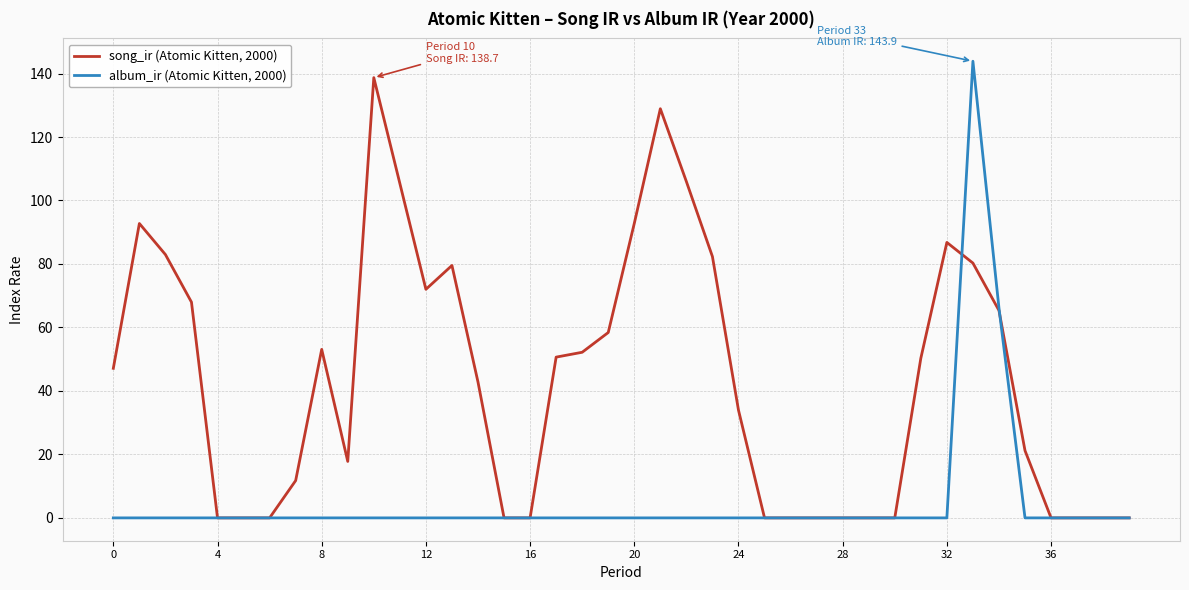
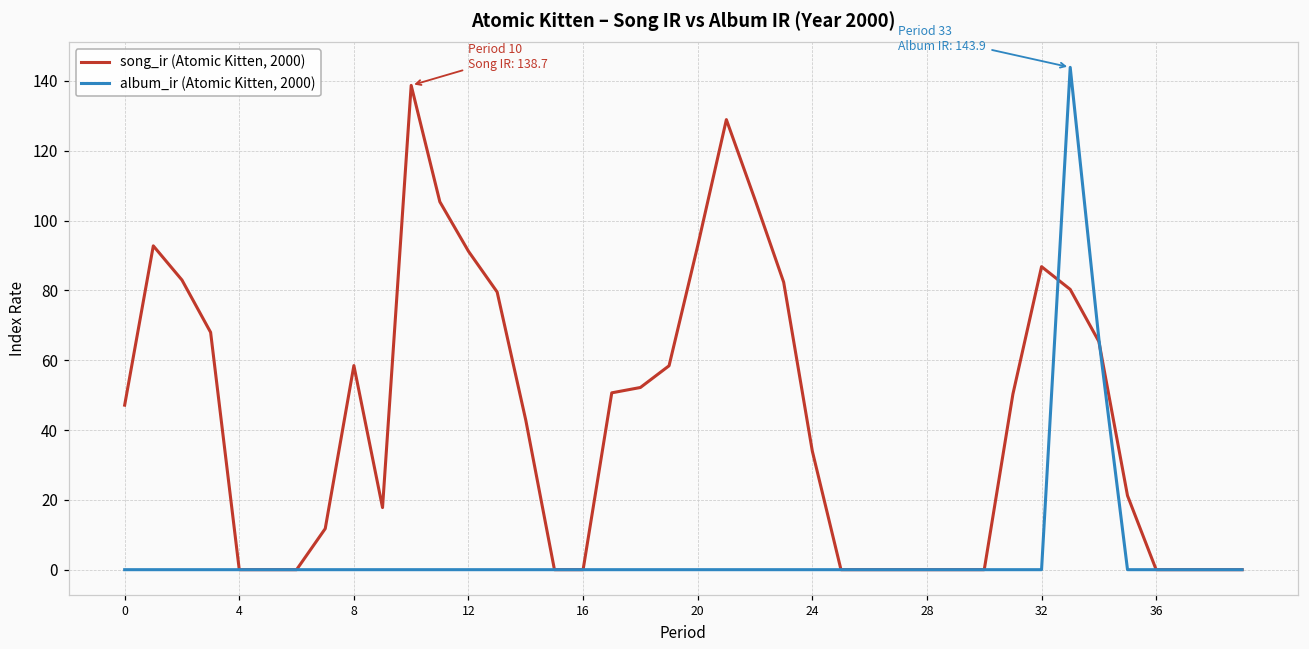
song_ir (Atomic Kitten, 2000), 8: 53 -> 58
song_ir (Atomic Kitten, 2000), 12: 72 -> 91
